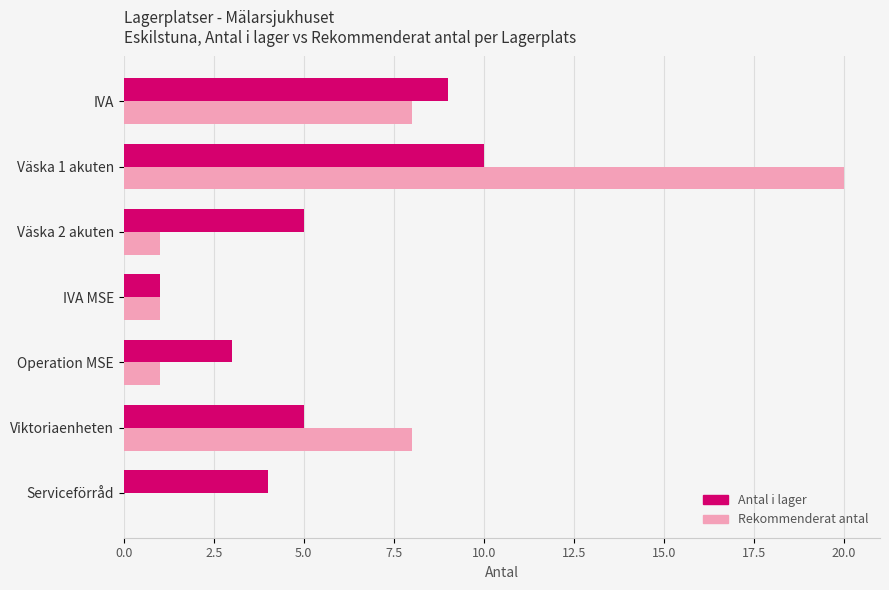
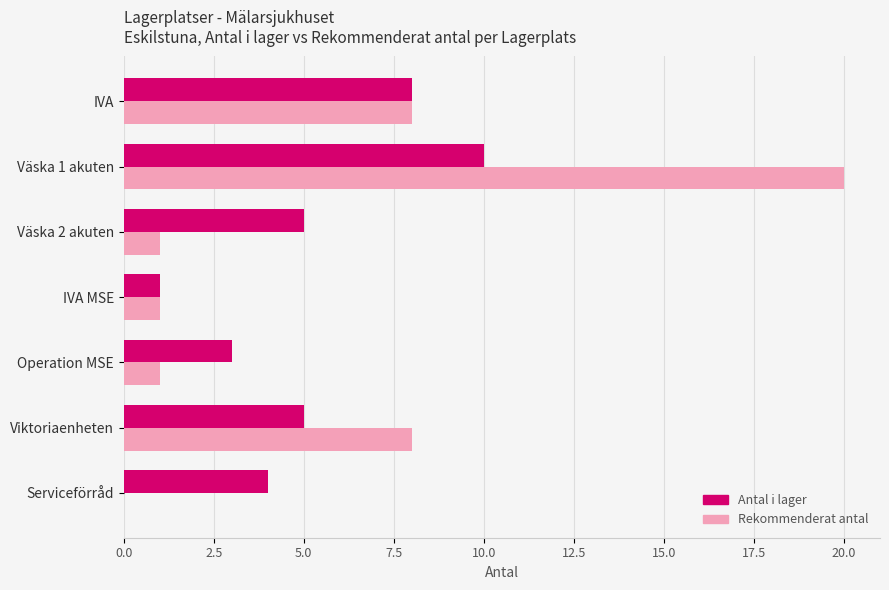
Antal i lager, IVA: 9 -> 8
